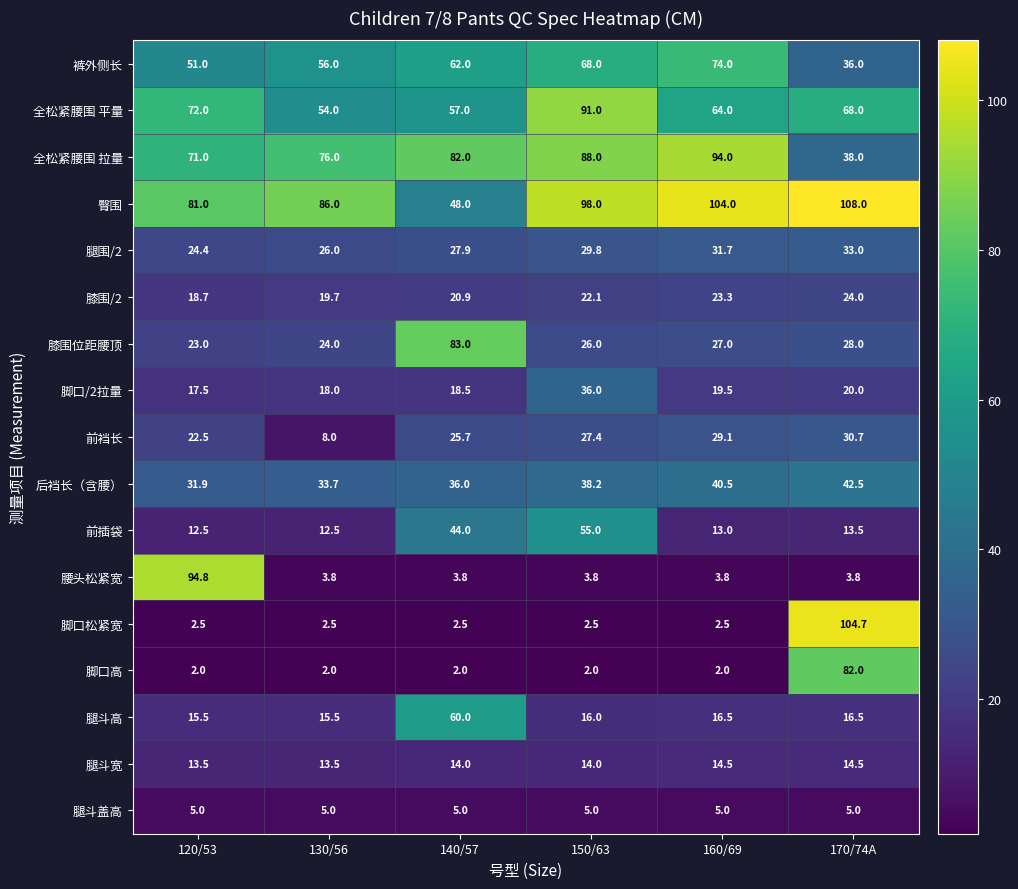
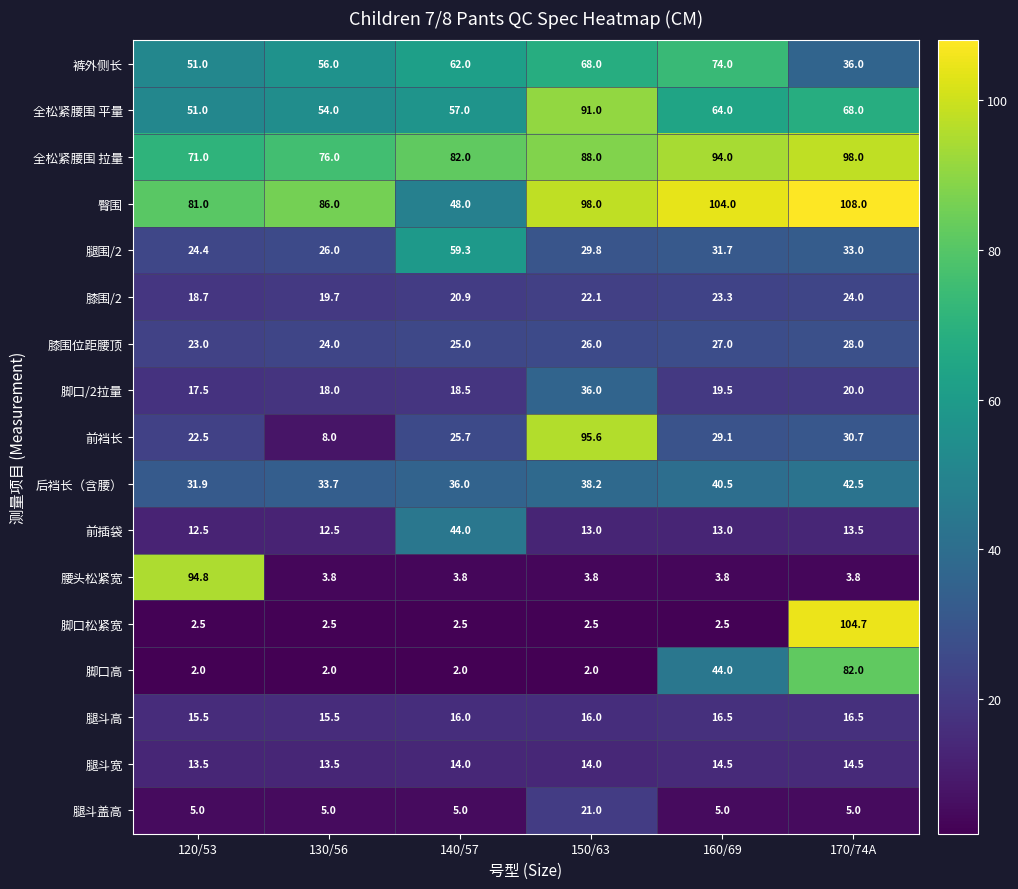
全松紧腰围 平量, 120/53: 72.0 -> 51.0
全松紧腰围 拉量, 170/74A: 38.0 -> 98.0
腿围/2, 140/57: 27.9 -> 59.3
膝围位距腰顶, 140/57: 83.0 -> 25.0
前裆长, 150/63: 27.4 -> 95.6
前插袋, 150/63: 55.0 -> 13.0
脚口高, 160/69: 2.0 -> 44.0
腿斗高, 140/57: 60.0 -> 16.0
腿斗盖高, 150/63: 5.0 -> 21.0
